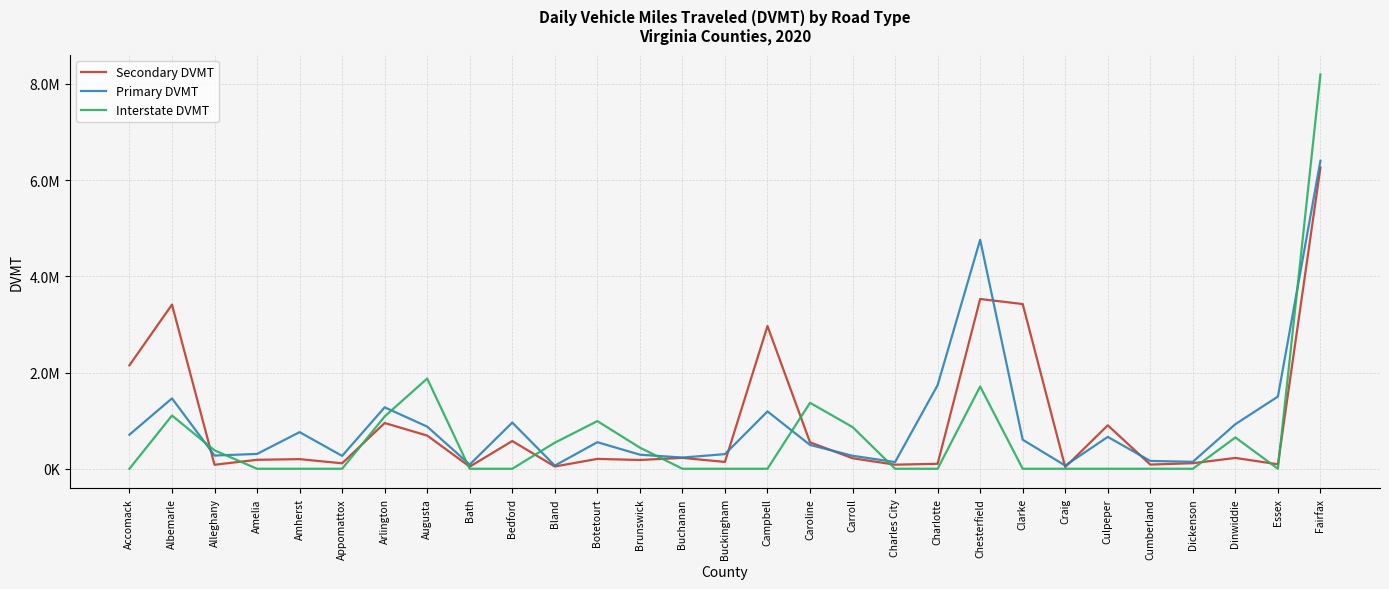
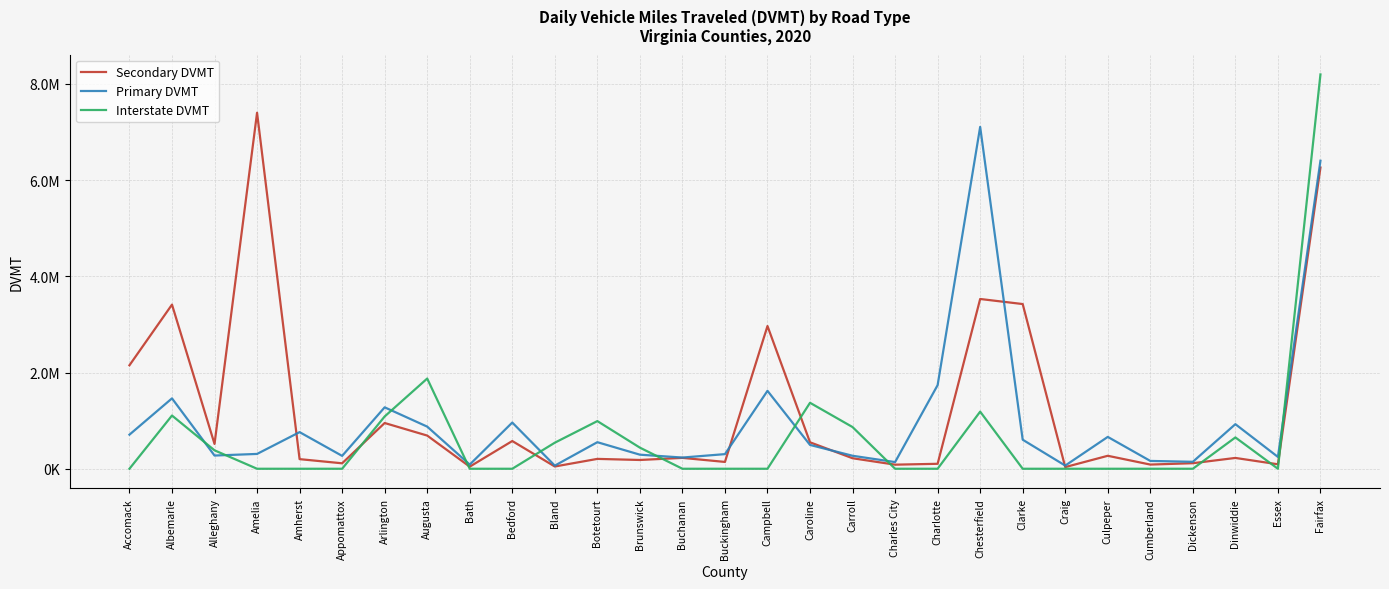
Secondary DVMT, Alleghany: 100000 -> 500000
Secondary DVMT, Amelia: 200000 -> 7400000
Primary DVMT, Campbell: 1200000 -> 1600000
Primary DVMT, Chesterfield: 4800000 -> 7100000
Interstate DVMT, Chesterfield: 1700000 -> 1200000
Secondary DVMT, Culpeper: 900000 -> 300000
Primary DVMT, Essex: 1500000 -> 200000
